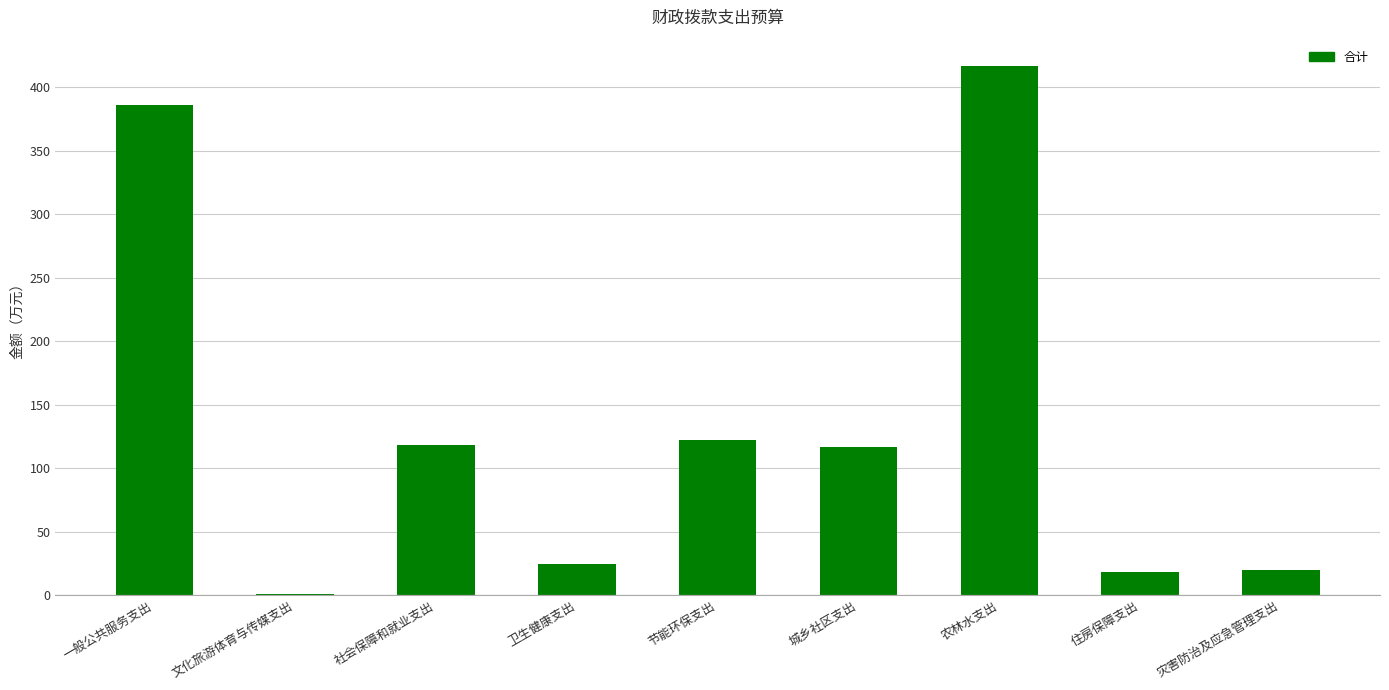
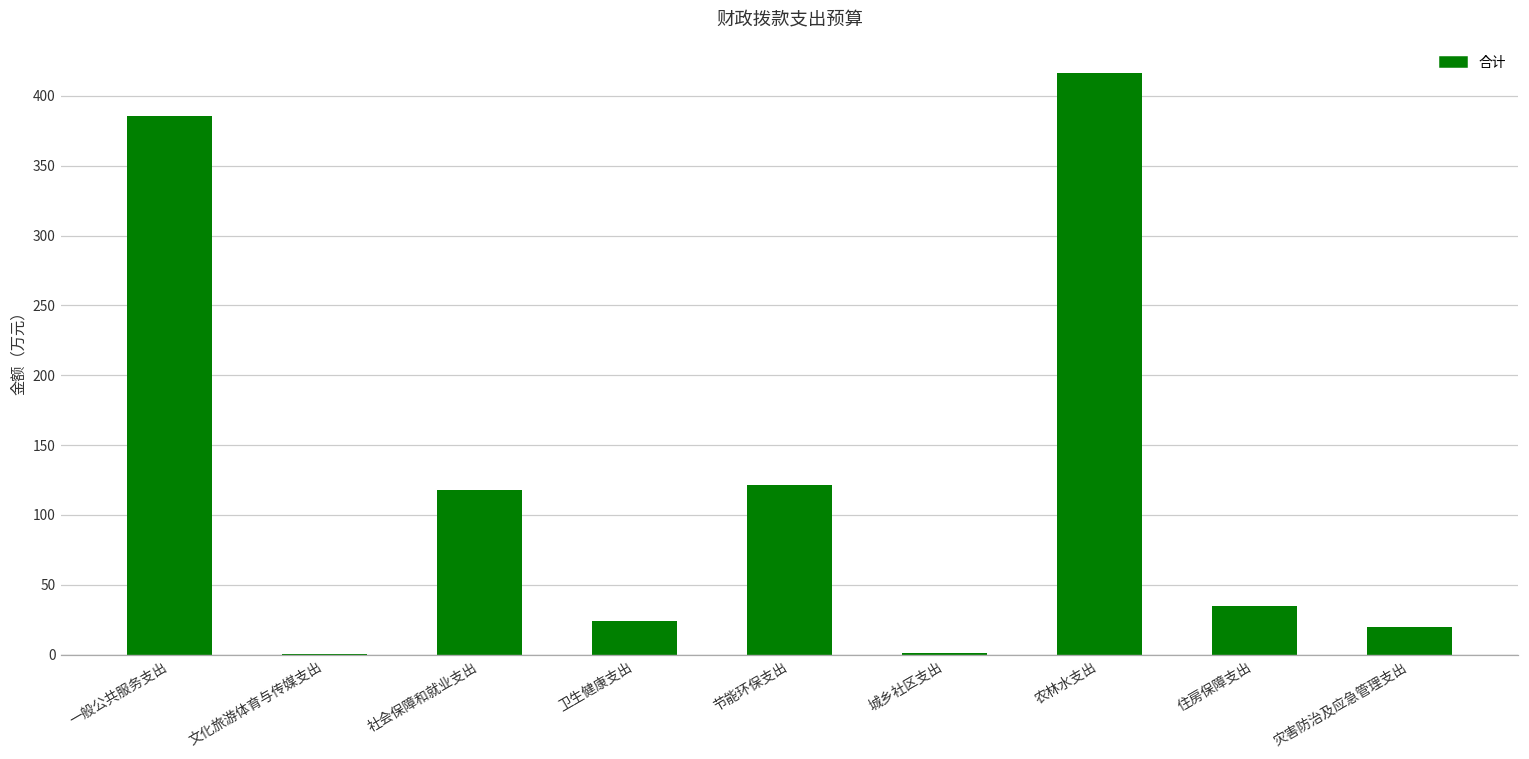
城乡社区支出: 117 -> 1
住房保障支出: 18 -> 35
